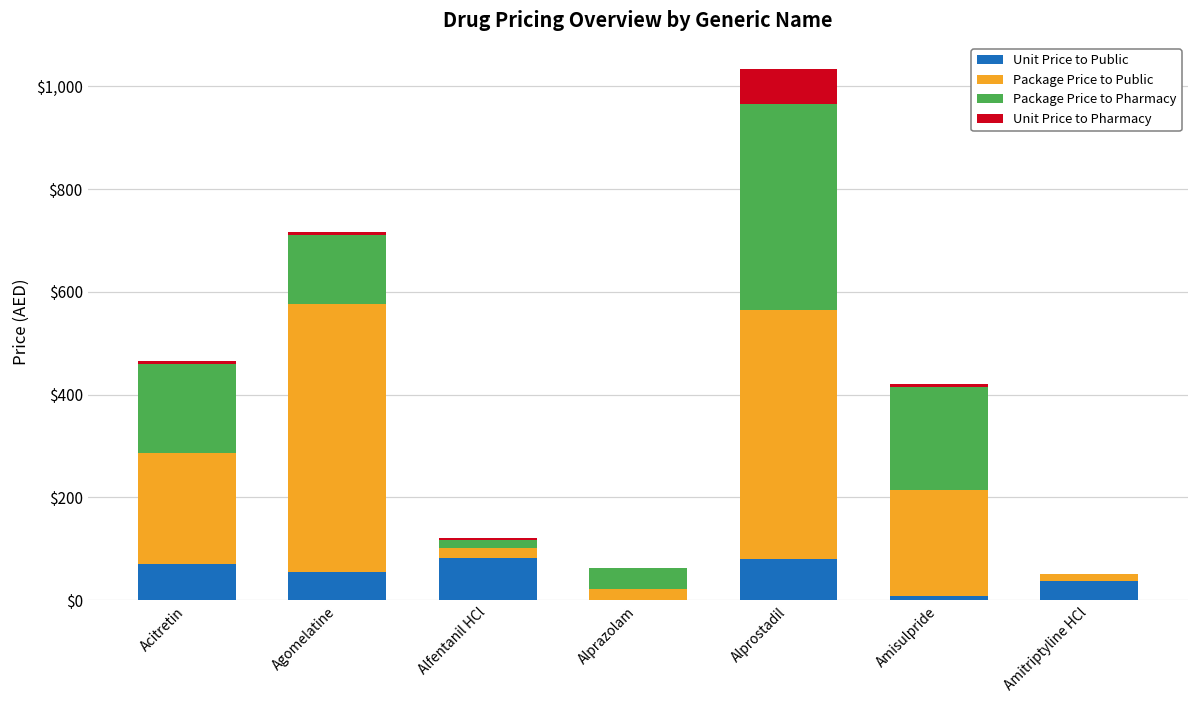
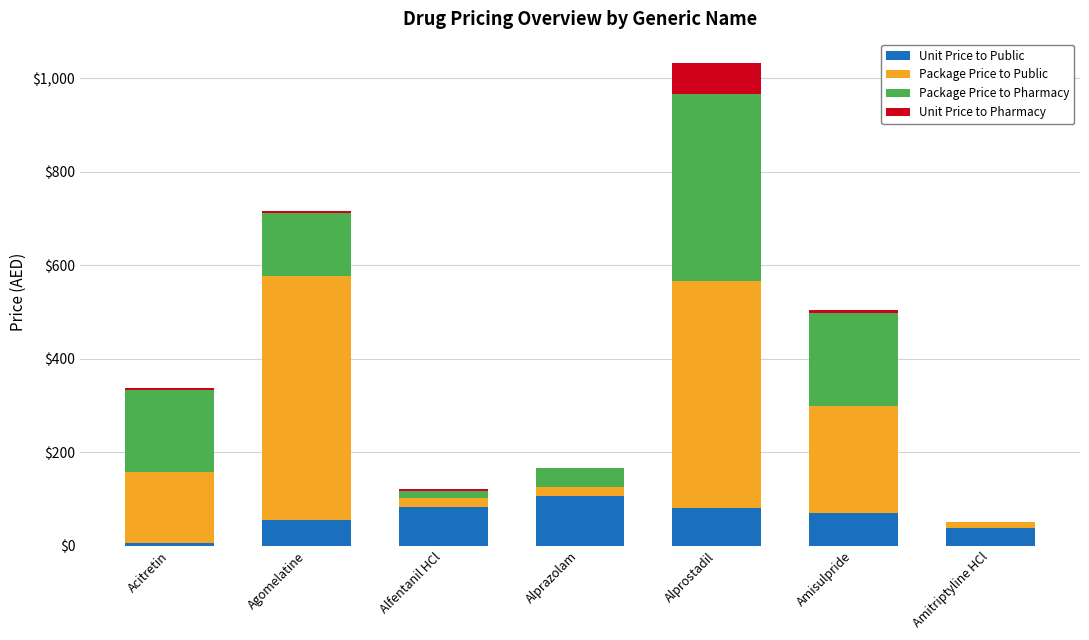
Unit Price to Public, Acitretin: $70 -> $10
Package Price to Public, Acitretin: $220 -> $150
Unit Price to Public, Alprazolam: $0 -> $110
Unit Price to Public, Amisulpride: $10 -> $70
Package Price to Public, Amisulpride: $210 -> $230
